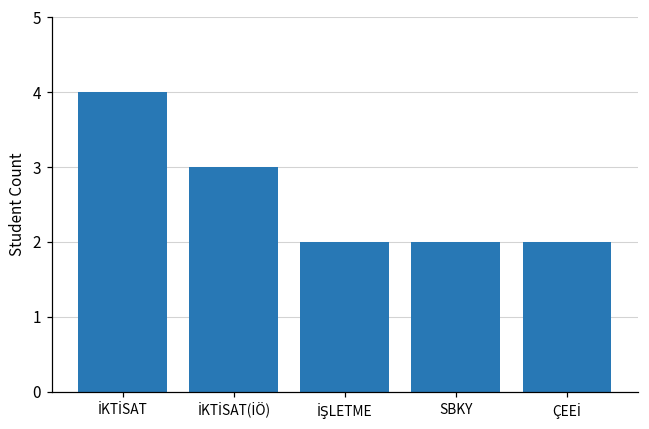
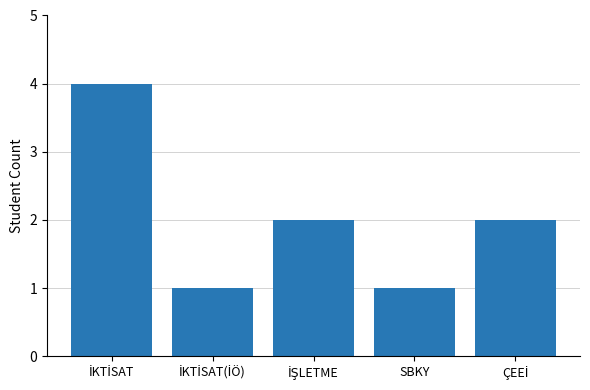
İKTİSAT(İÖ): 3 -> 1
SBKY: 2 -> 1
